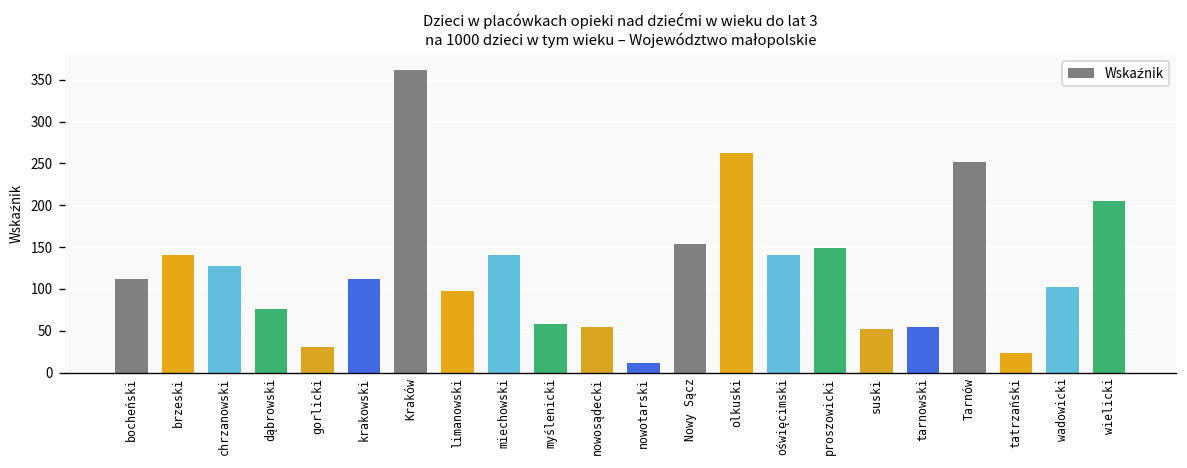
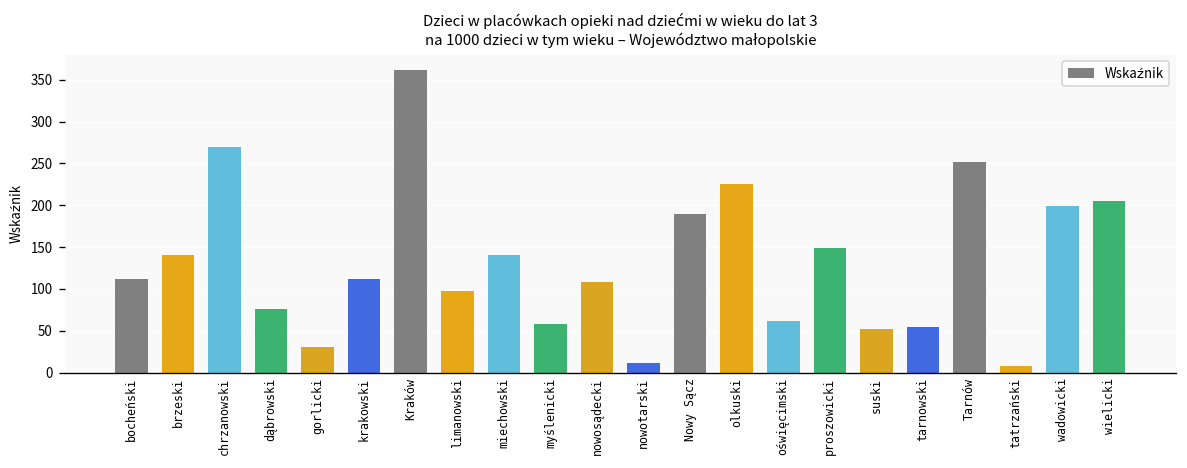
chrzanowski: 130 -> 270
nowosądecki: 50 -> 110
Nowy Sącz: 150 -> 190
olkuski: 260 -> 230
oświęcimski: 140 -> 60
tatrzański: 20 -> 10
wadowicki: 100 -> 200
